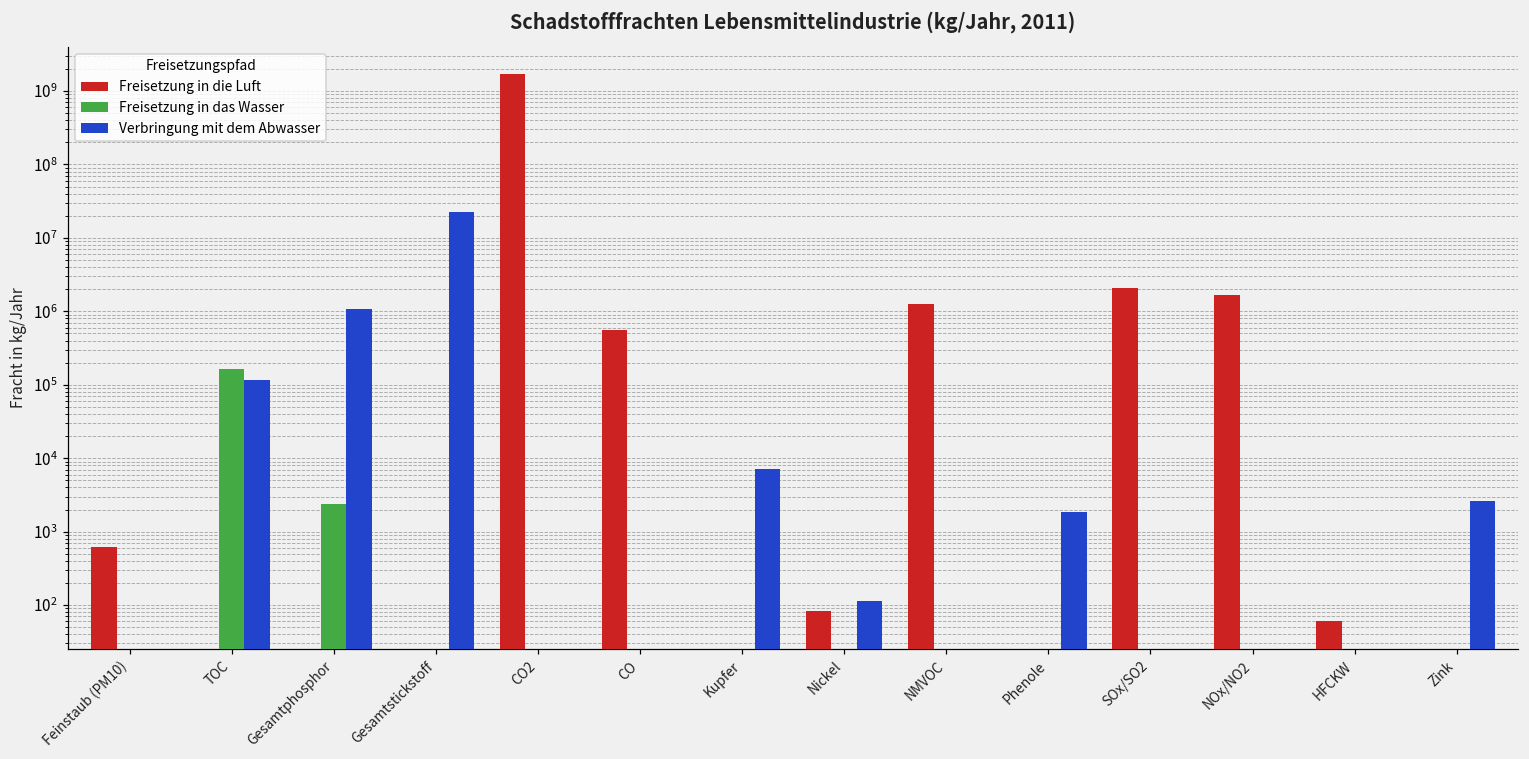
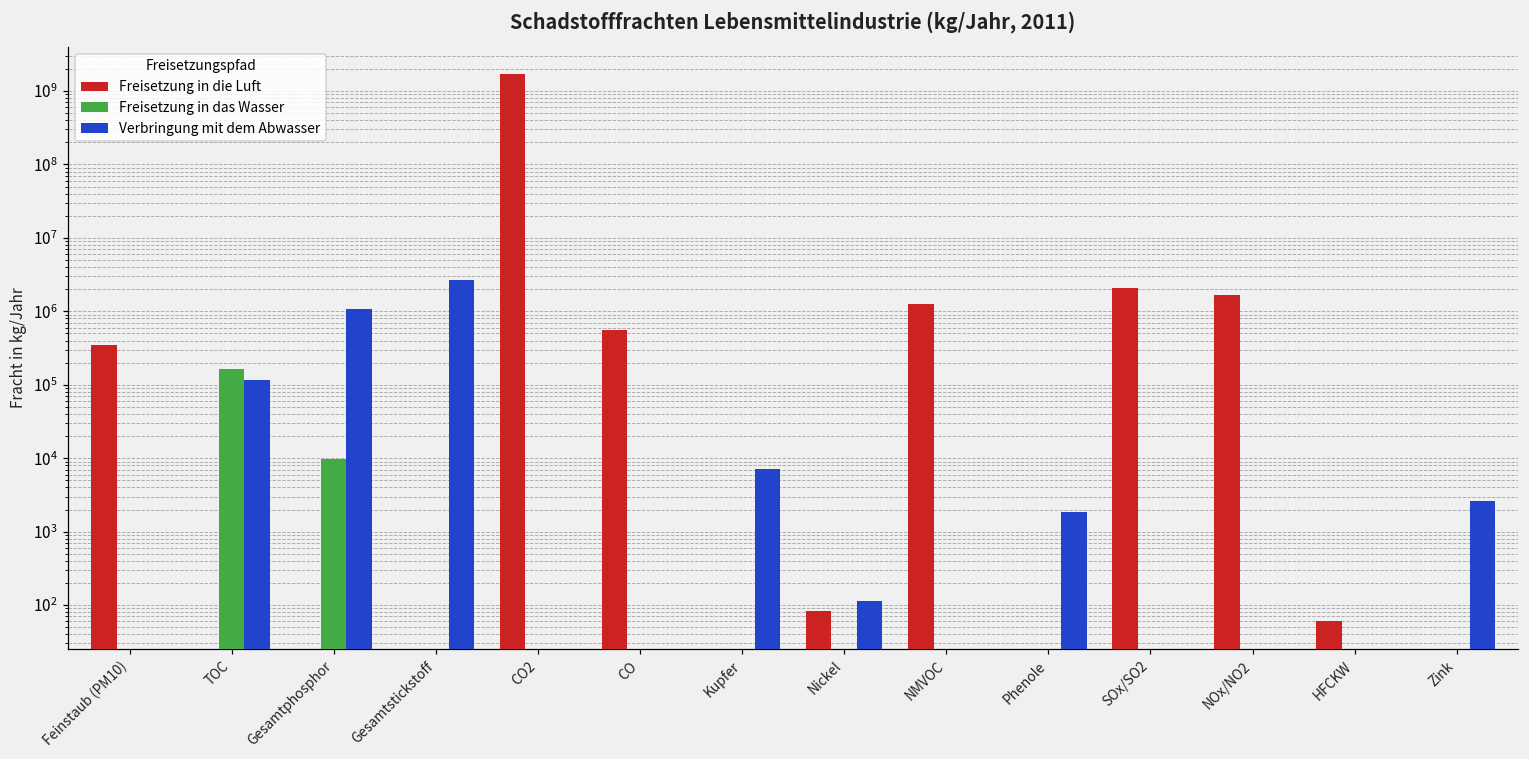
Freisetzung in die Luft, Feinstaub (PM10): 600 -> 400000
Freisetzung in das Wasser, Gesamtphosphor: 2400 -> 10000
Verbringung mit dem Abwasser, Gesamtstickstoff: 23000000 -> 2700000
